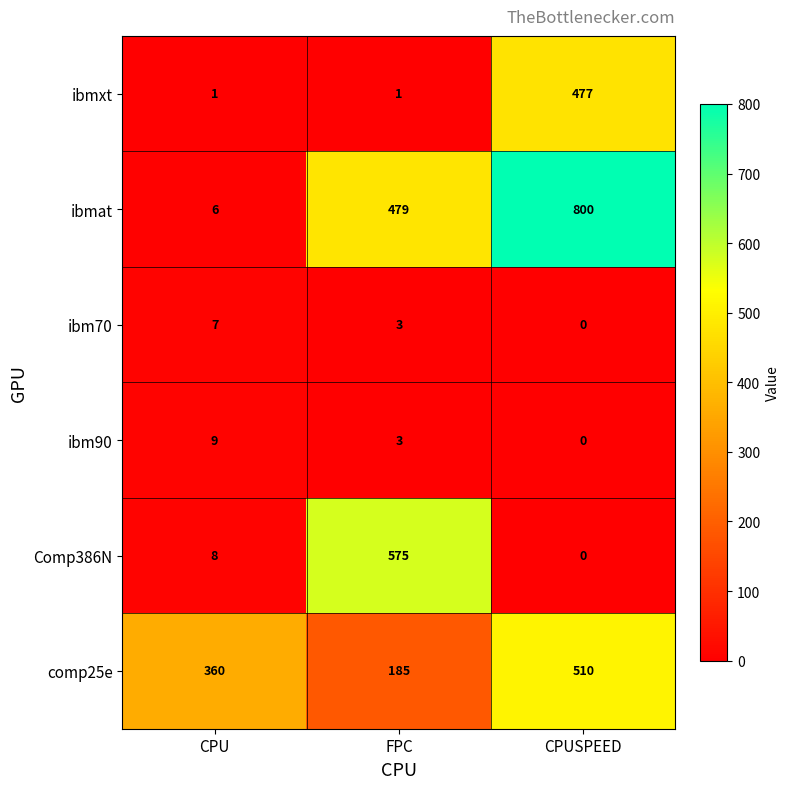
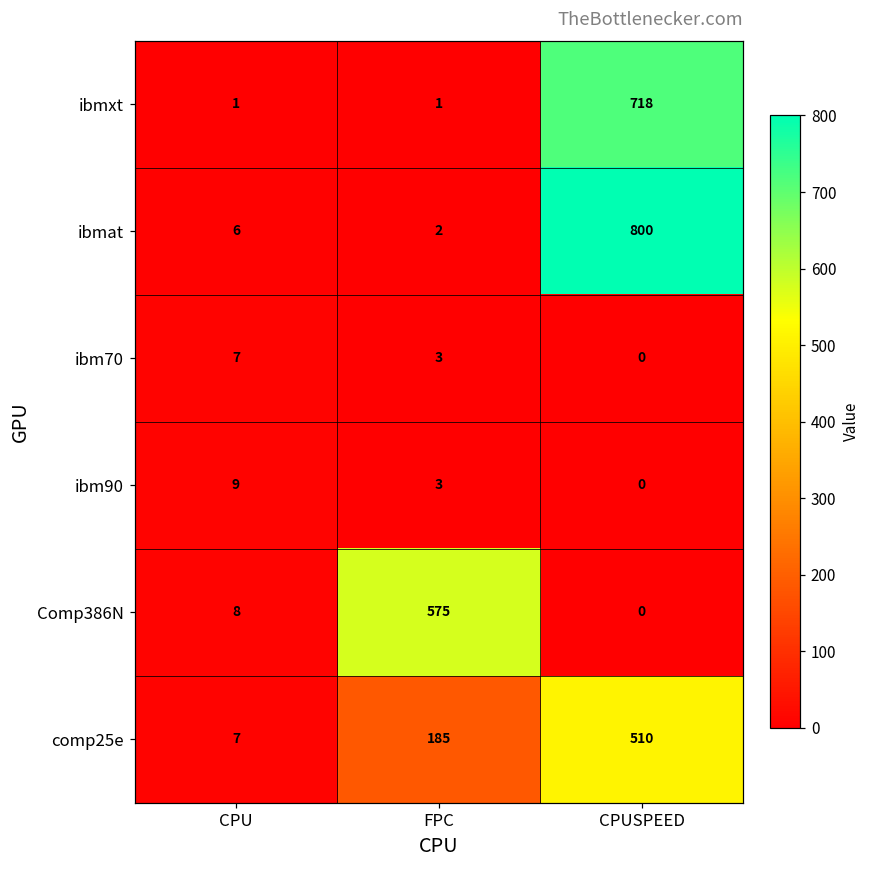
ibmxt, CPUSPEED: 477 -> 718
ibmat, FPC: 479 -> 2
comp25e, CPU: 360 -> 7
